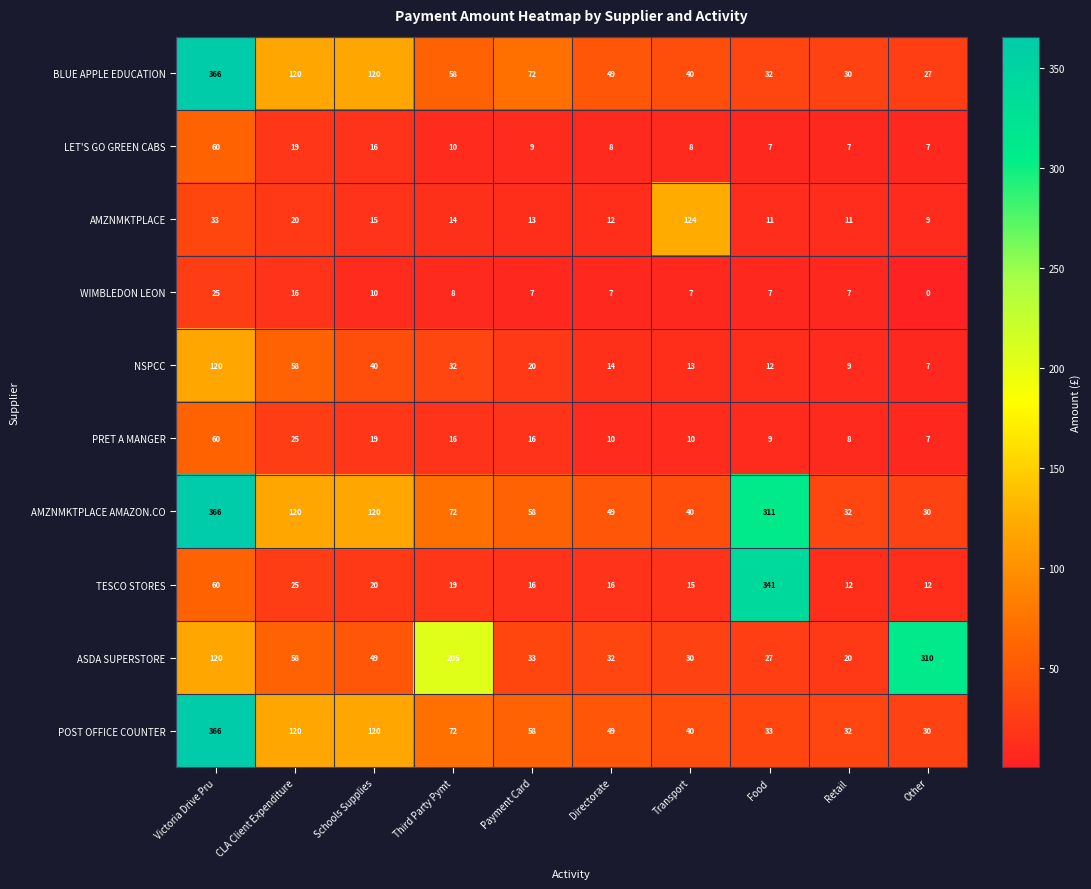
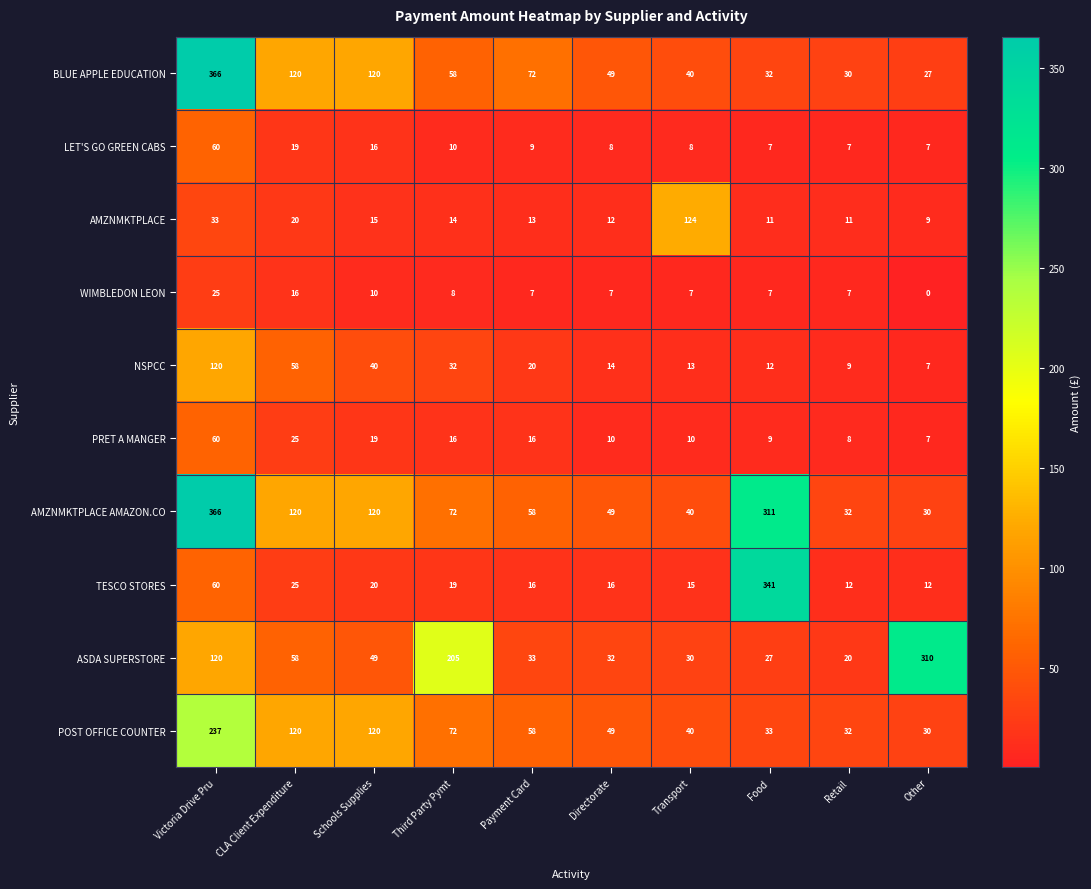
POST OFFICE COUNTER, Victoria Drive Pru: 366 -> 237
